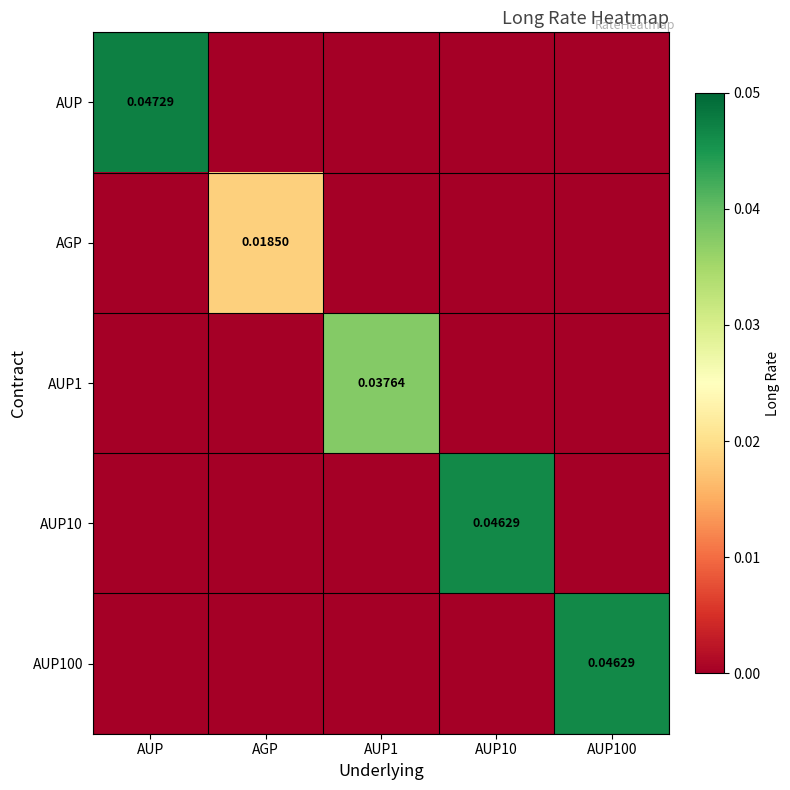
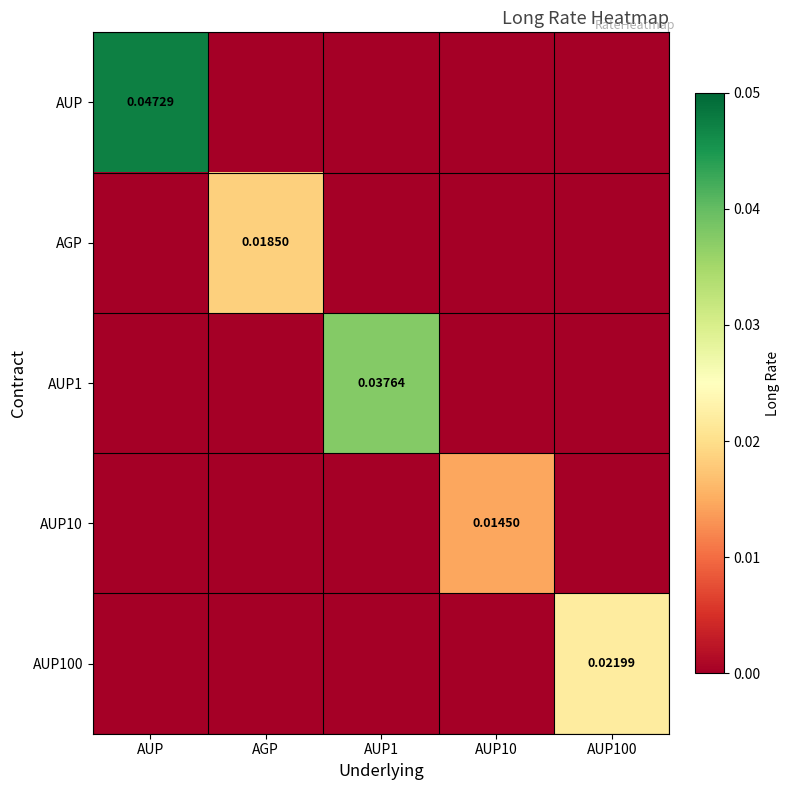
AUP10, AUP10: 0.04629 -> 0.01450
AUP100, AUP100: 0.04629 -> 0.02199
